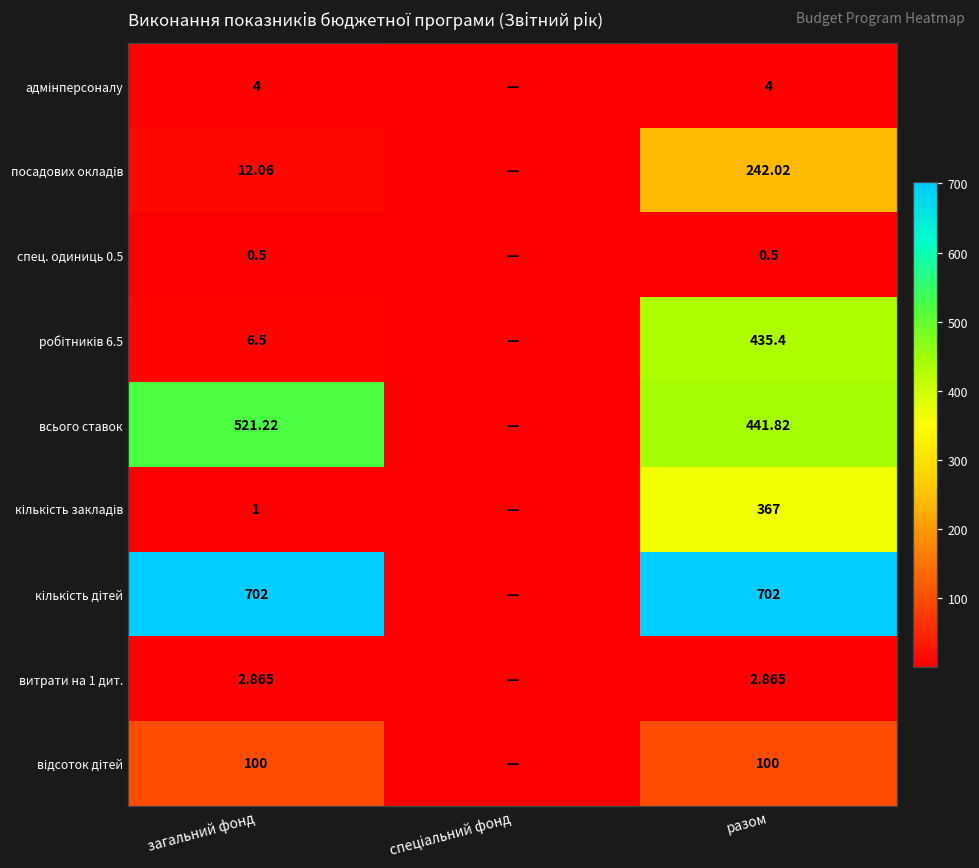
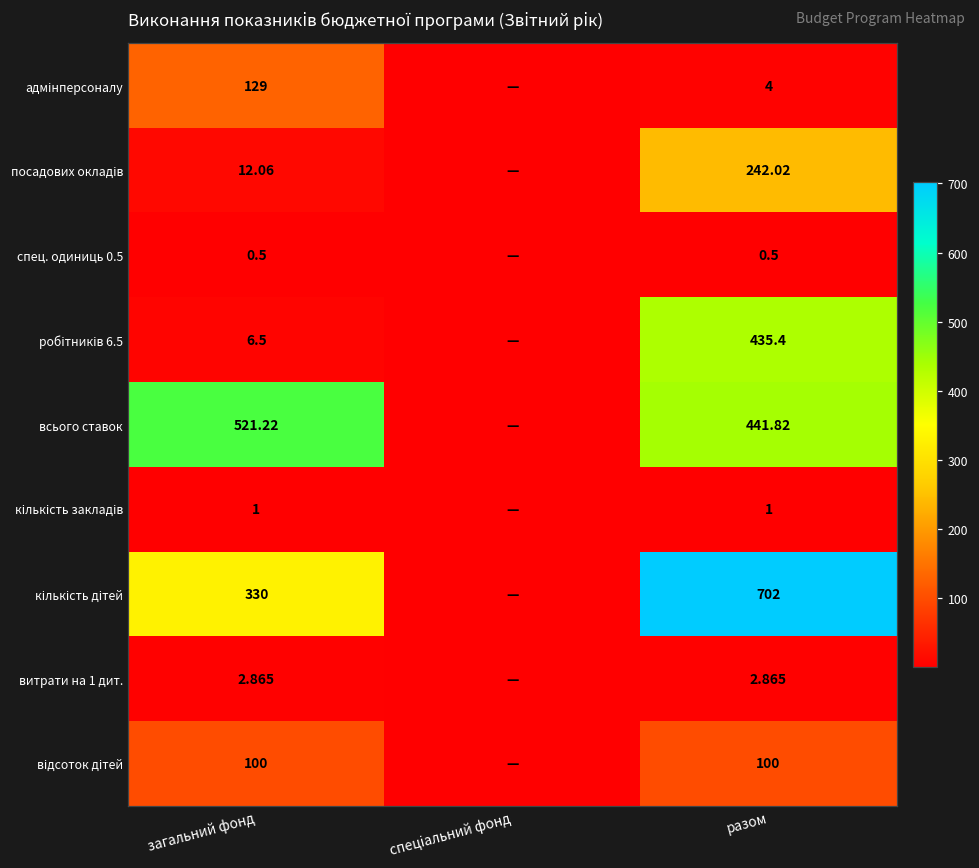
адмінперсоналу, загальний фонд: 4 -> 129
кількість закладів, разом: 367 -> 1
кількість дітей, загальний фонд: 702 -> 330
